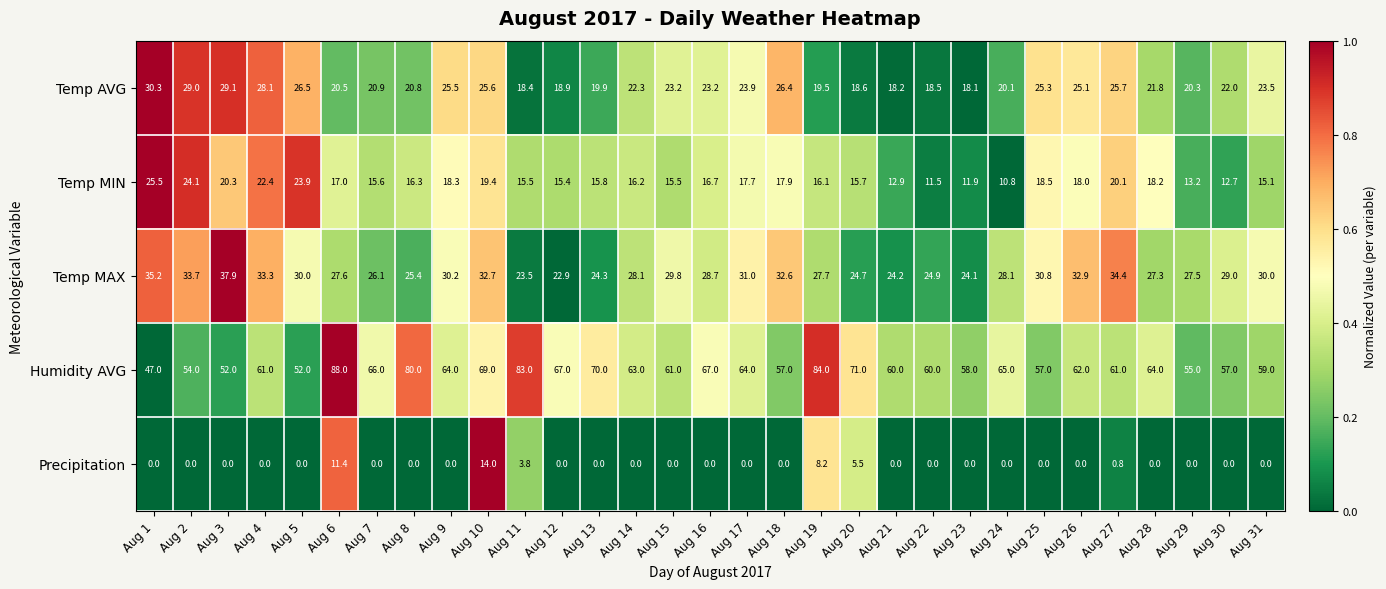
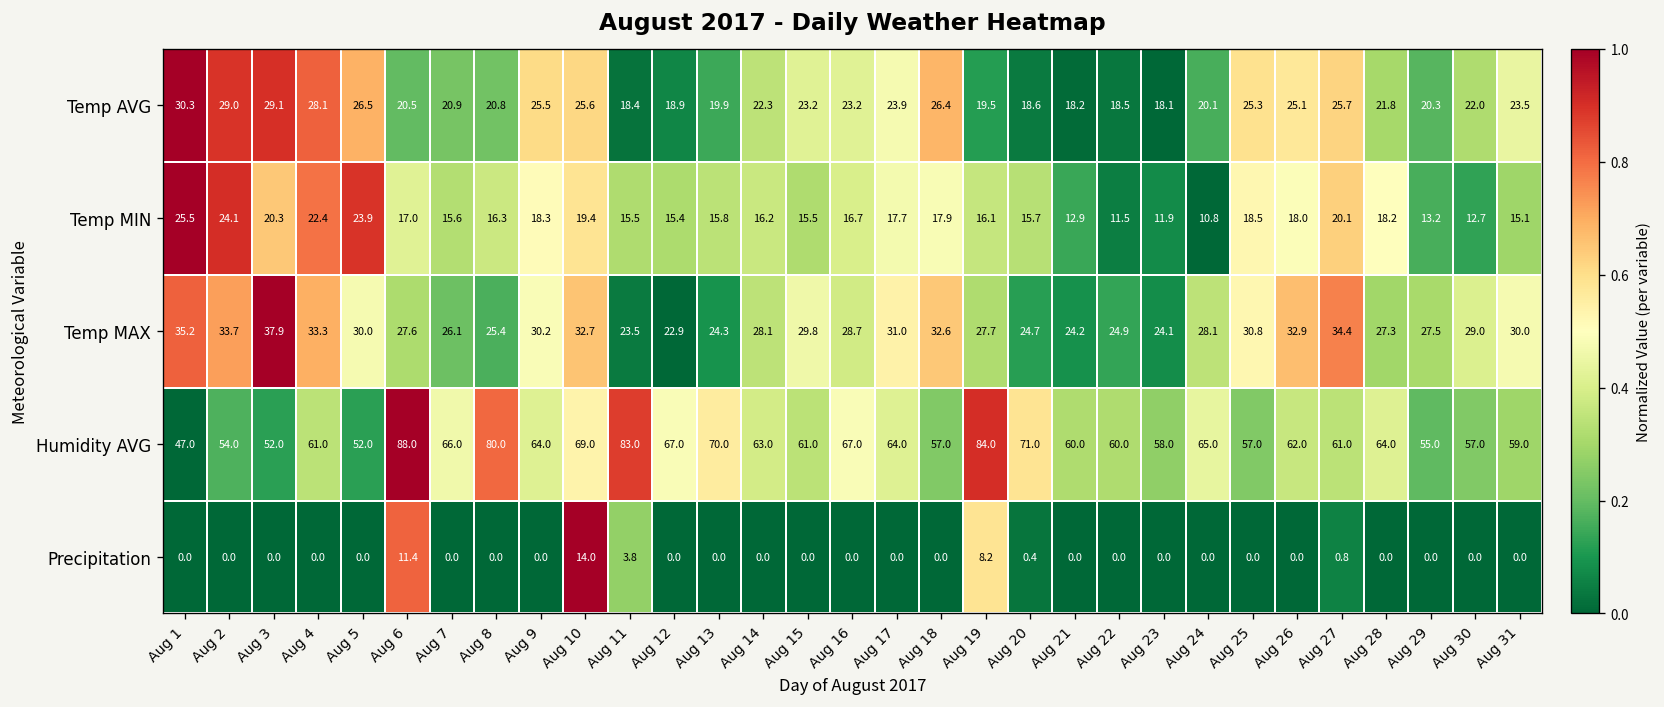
Precipitation, Aug 20: 5.5 -> 0.4
